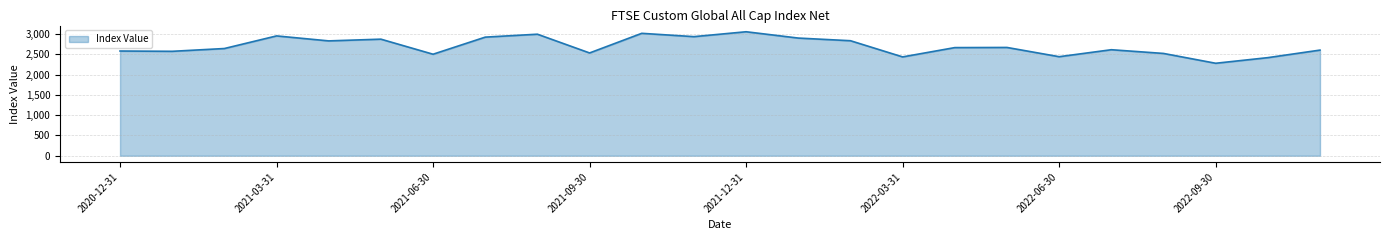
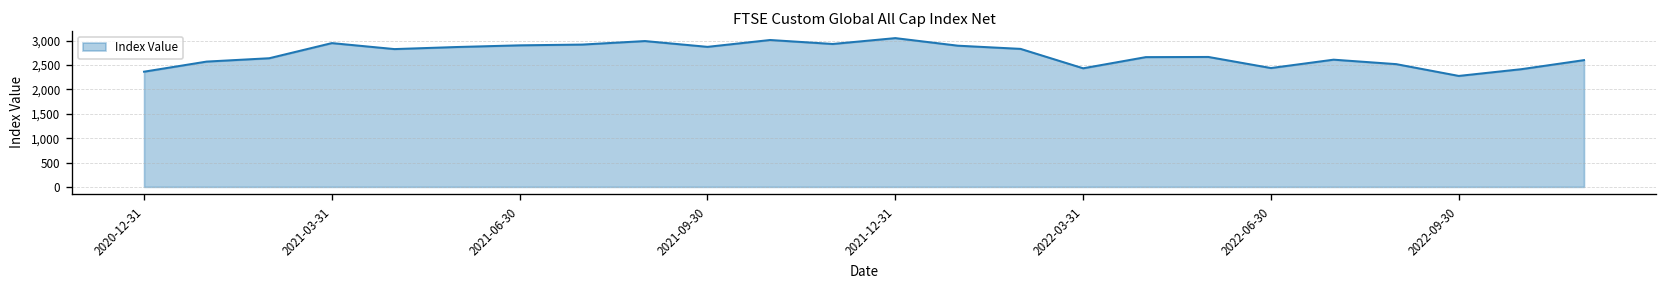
2020-12-31: 2,600 -> 2,400
2021-06-30: 2,500 -> 2,900
2021-09-30: 2,500 -> 2,900
